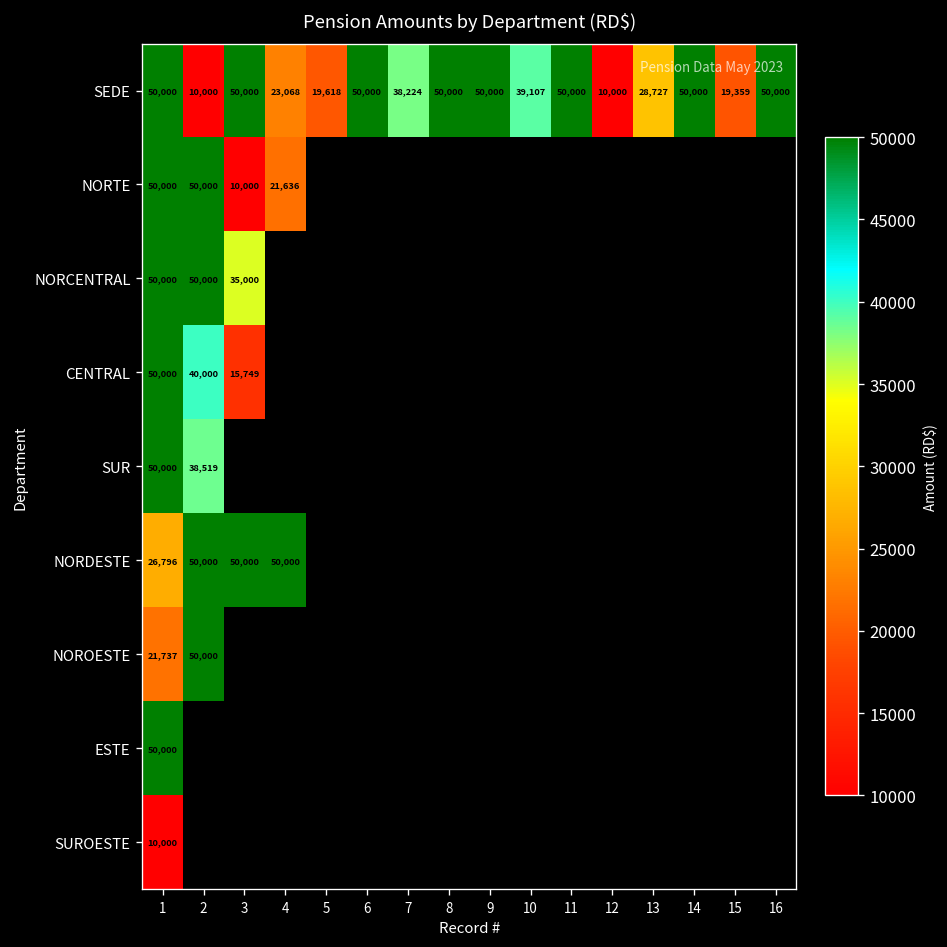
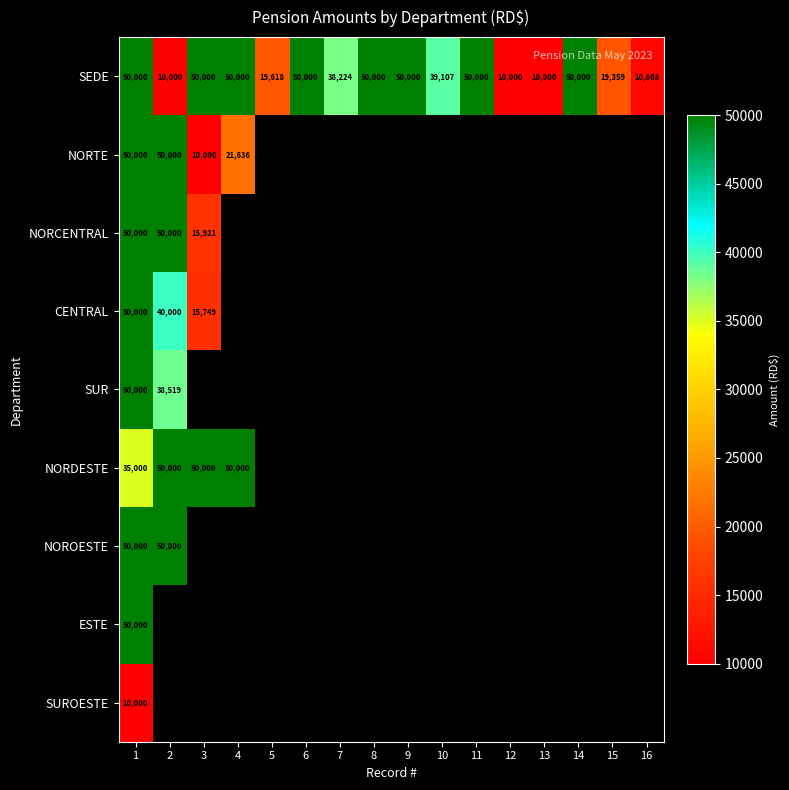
SEDE, 4: 23,068 -> 50,000
SEDE, 13: 28,727 -> 10,000
SEDE, 16: 50,000 -> 10,868
NORCENTRAL, 3: 35,000 -> 15,921
NORDESTE, 1: 26,796 -> 35,000
NOROESTE, 1: 21,737 -> 50,000
